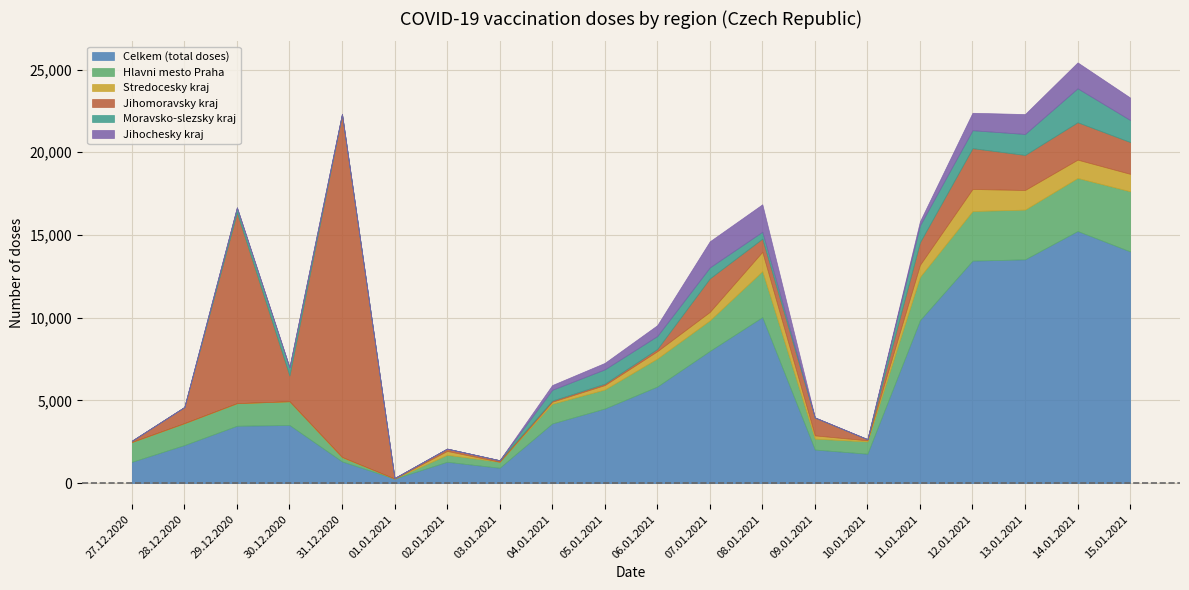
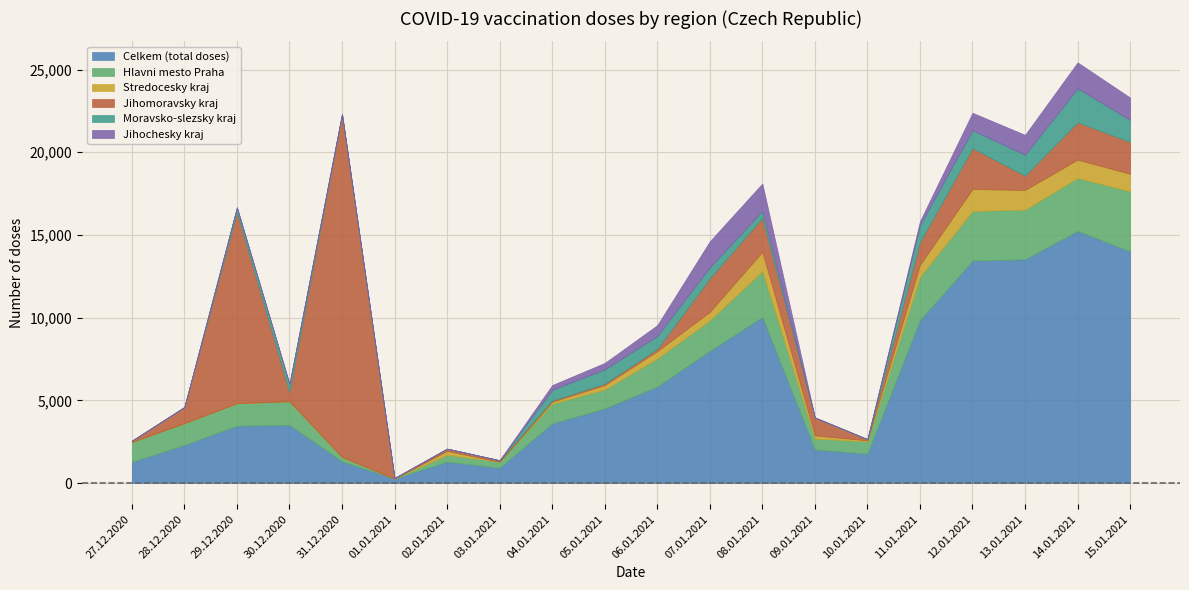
Jihomoravsky kraj, 30.12.2020: 1,600 -> 500
Jihomoravsky kraj, 08.01.2021: 800 -> 2,100
Jihomoravsky kraj, 13.01.2021: 2,100 -> 900
